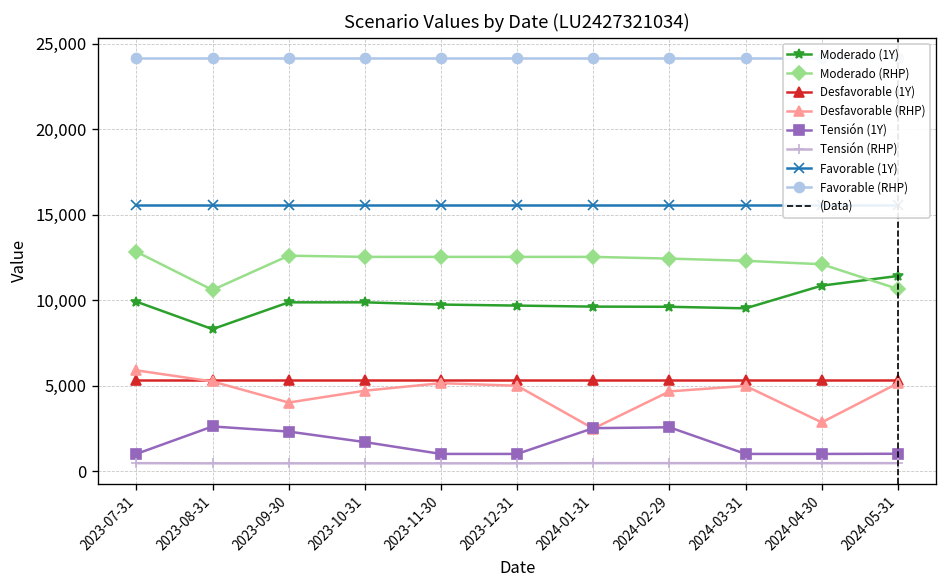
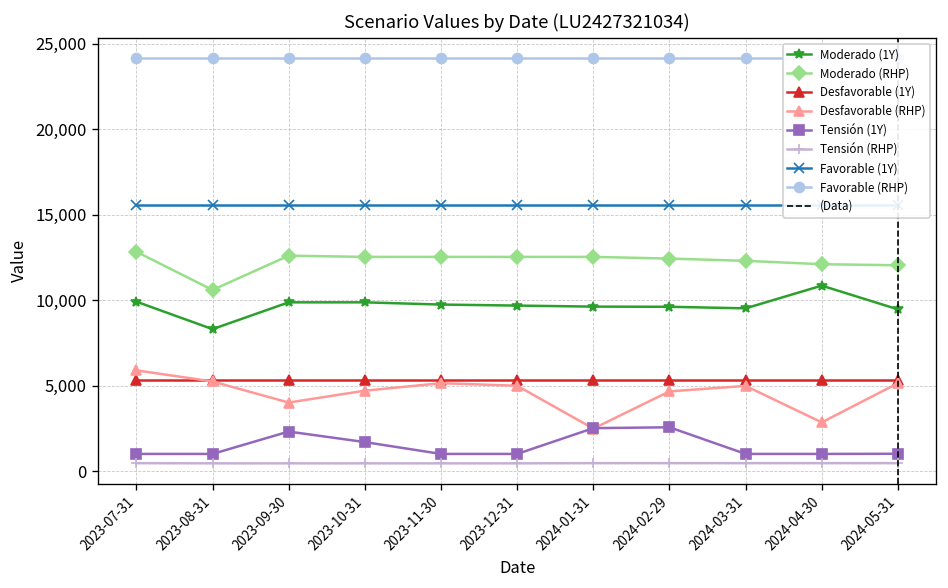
Tensión (1Y), 2023-08-31: 2,600 -> 1,000
Moderado (1Y), 2024-05-31: 11,400 -> 9,500
Moderado (RHP), 2024-05-31: 10,700 -> 12,100
